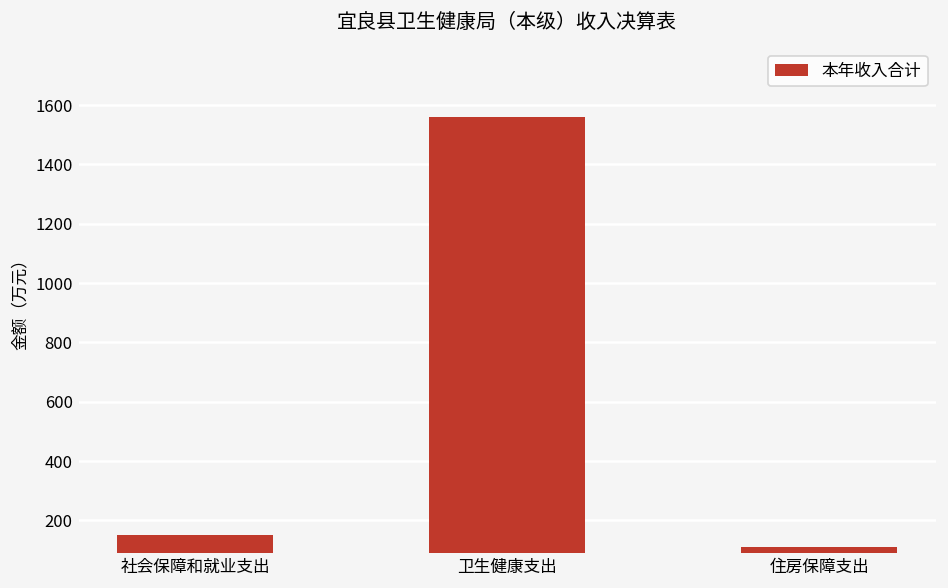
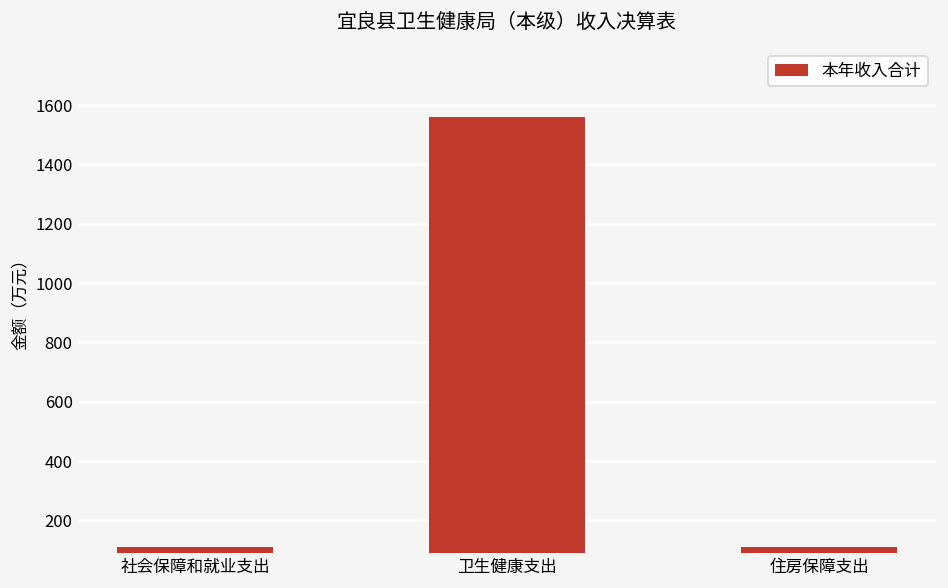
社会保障和就业支出: 150 -> 110
